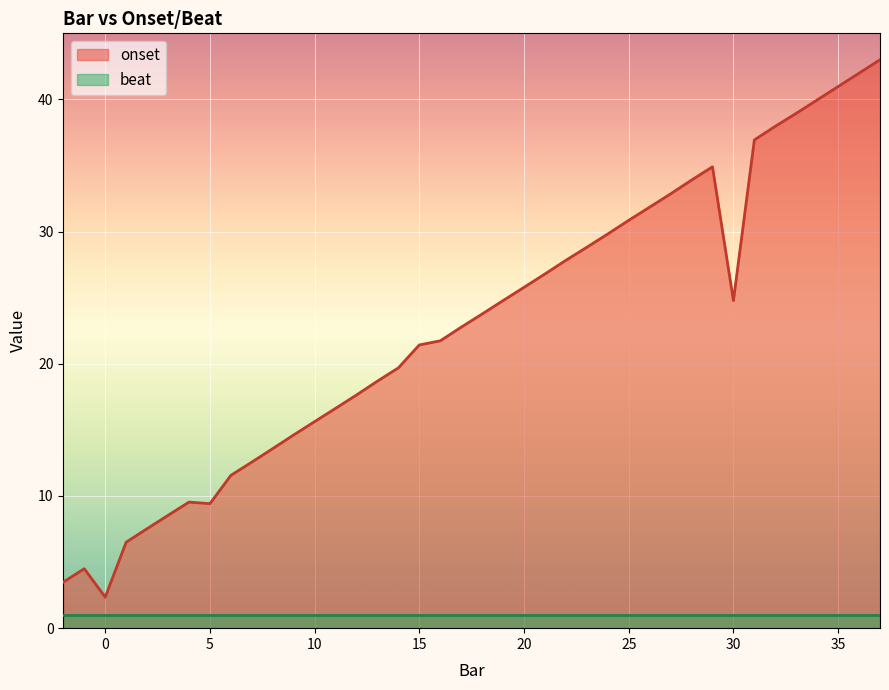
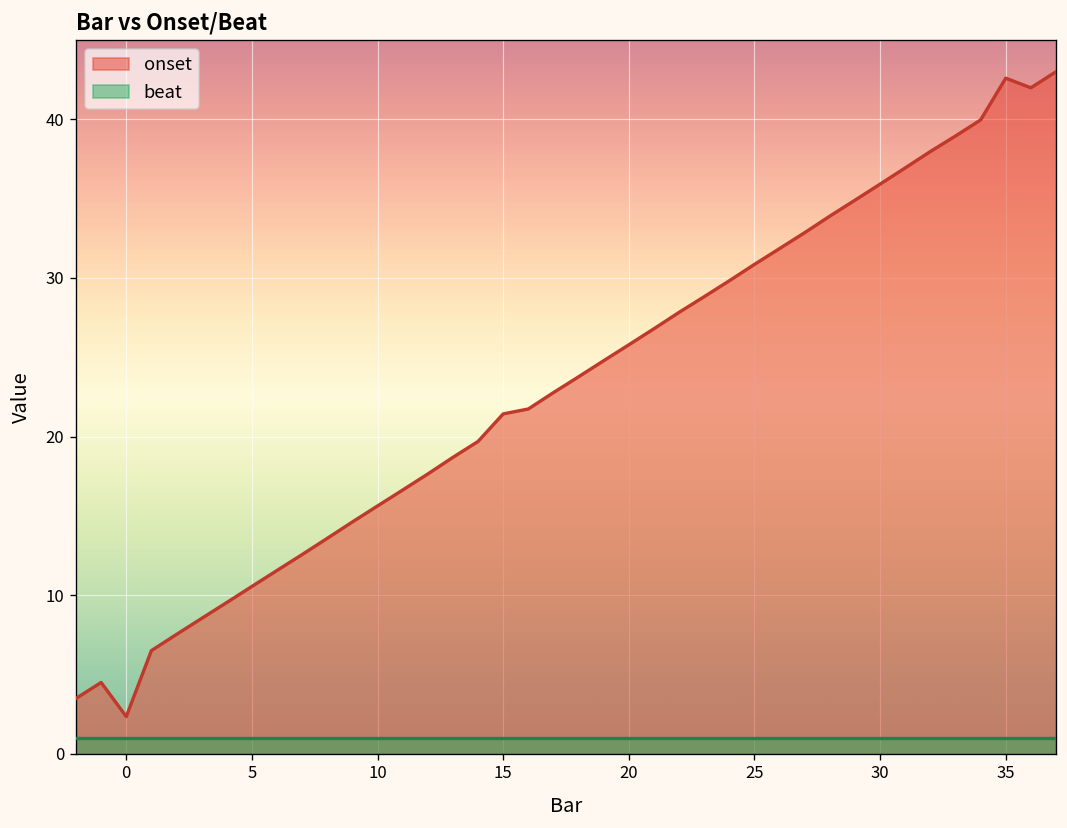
onset, 5: 9.4 -> 10.6
onset, 30: 24.8 -> 35.9
onset, 35: 41.0 -> 42.6
